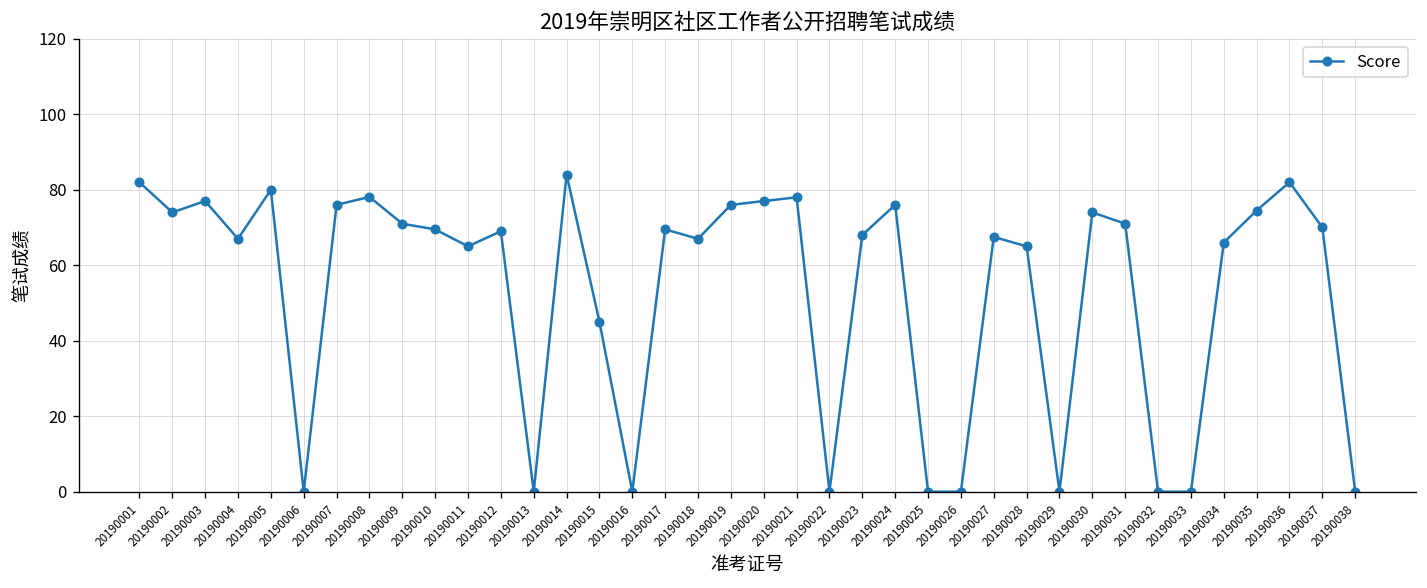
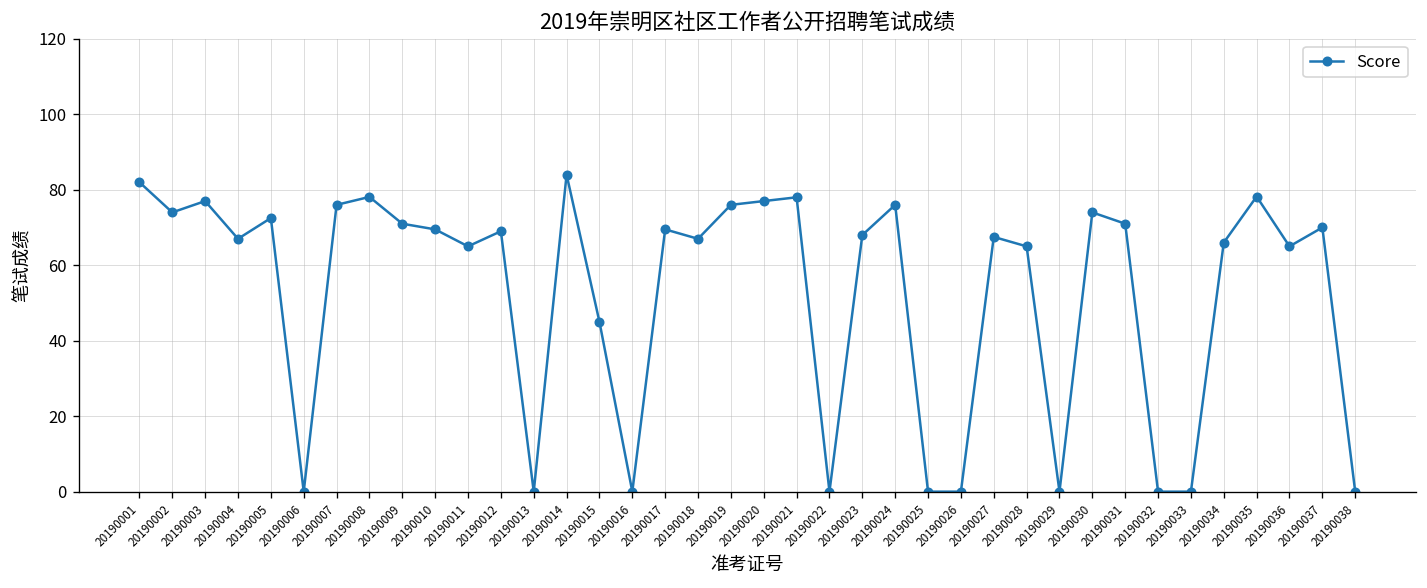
20190005: 80 -> 73
20190035: 75 -> 78
20190036: 82 -> 65
